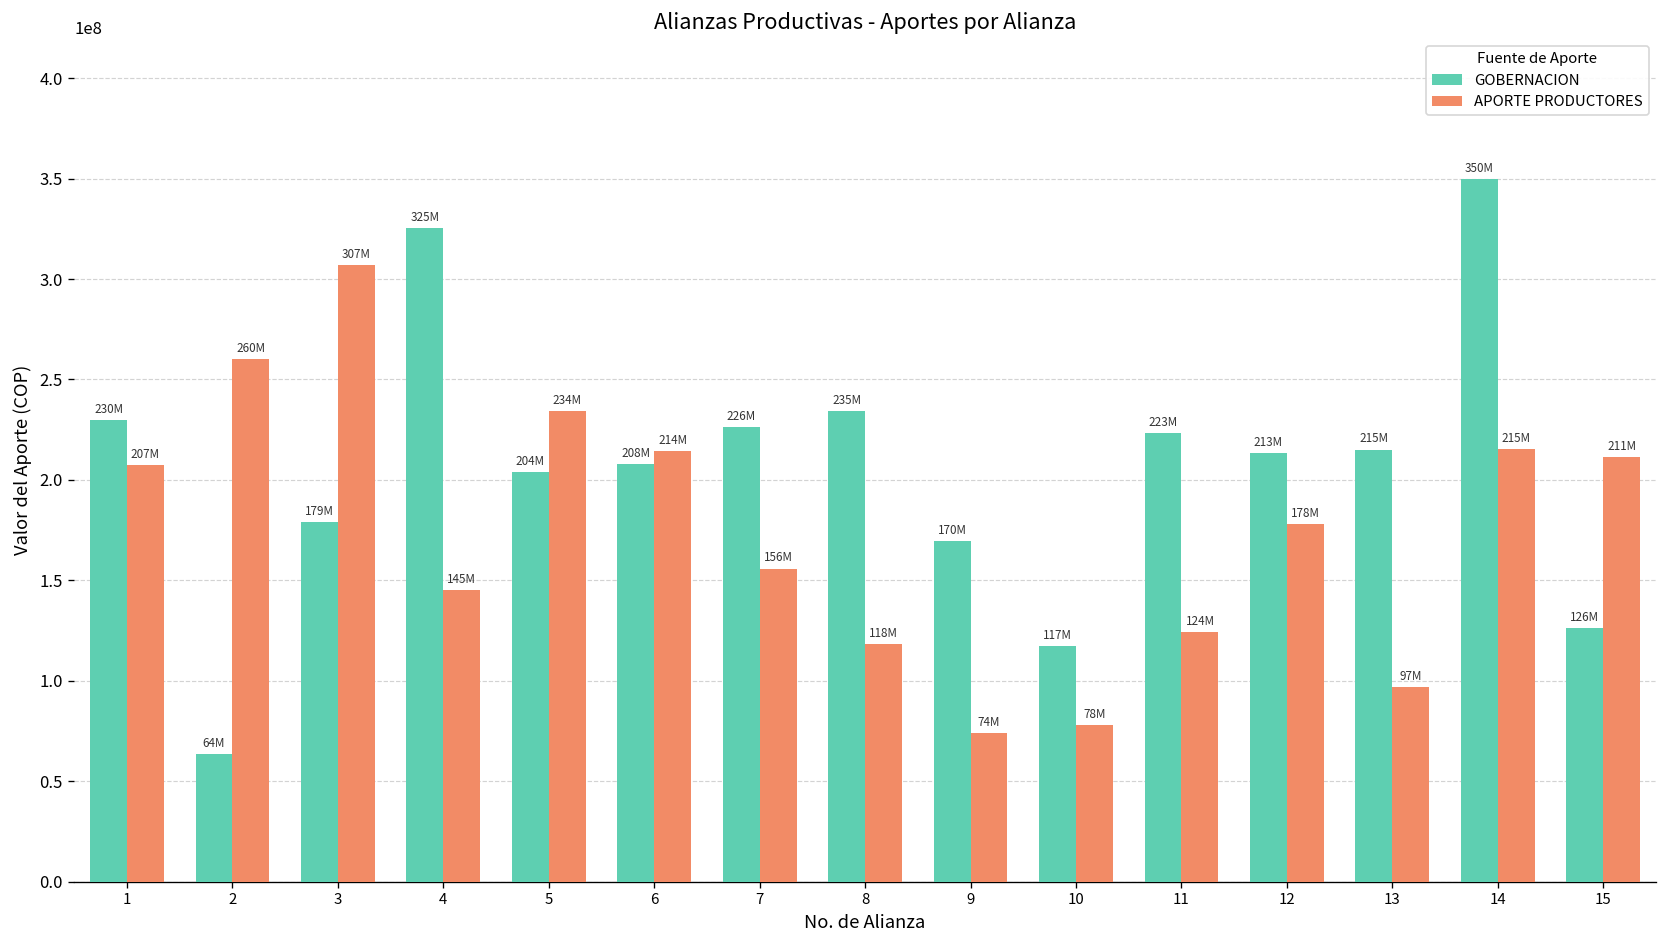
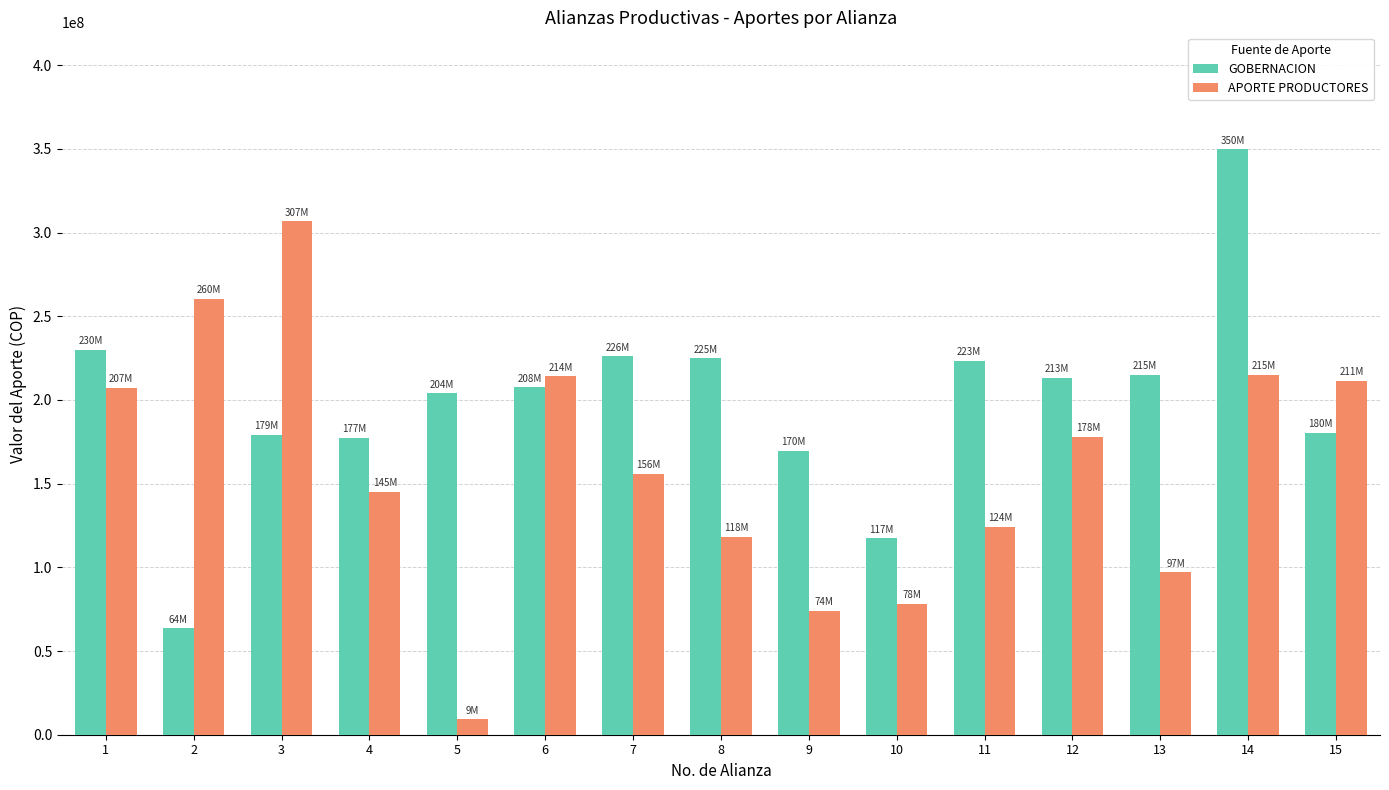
GOBERNACION, 4: 325M -> 177M
APORTE PRODUCTORES, 5: 234M -> 9M
GOBERNACION, 8: 235M -> 225M
GOBERNACION, 15: 126M -> 180M
